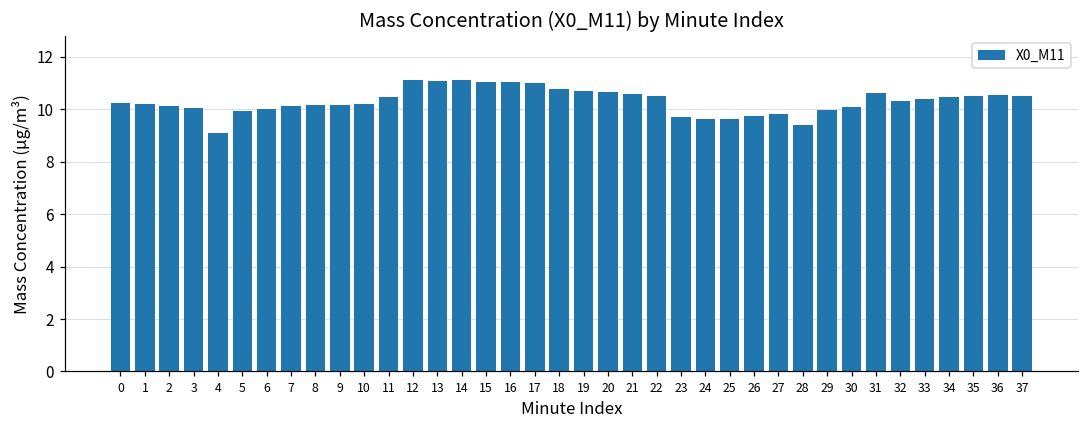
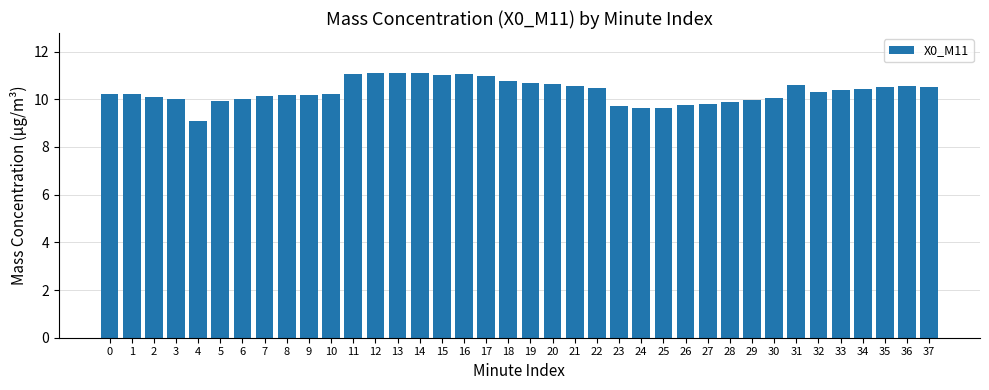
11: 10.5 -> 11.0
28: 9.4 -> 9.9
